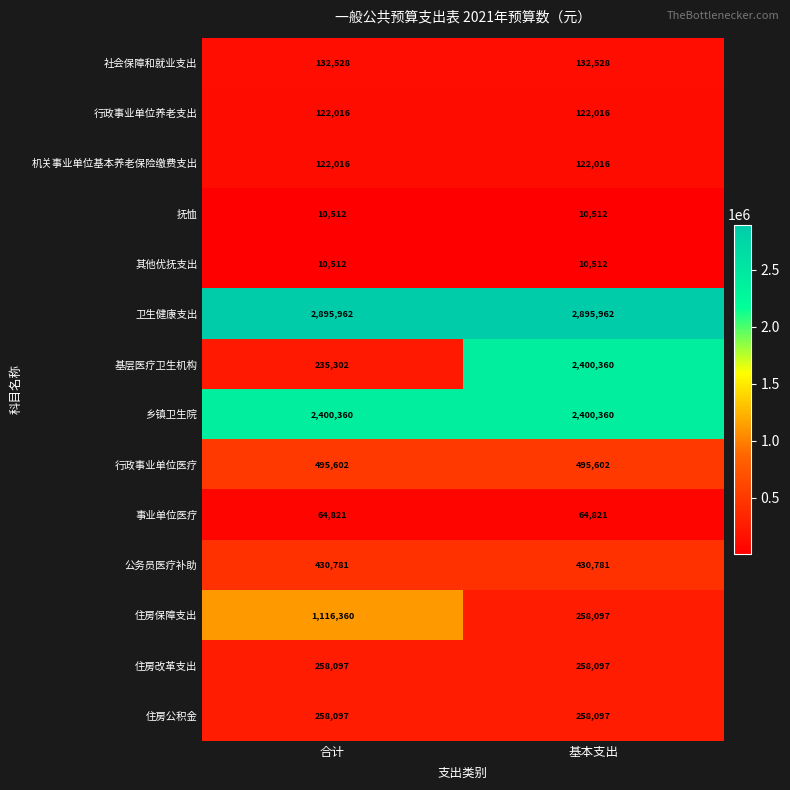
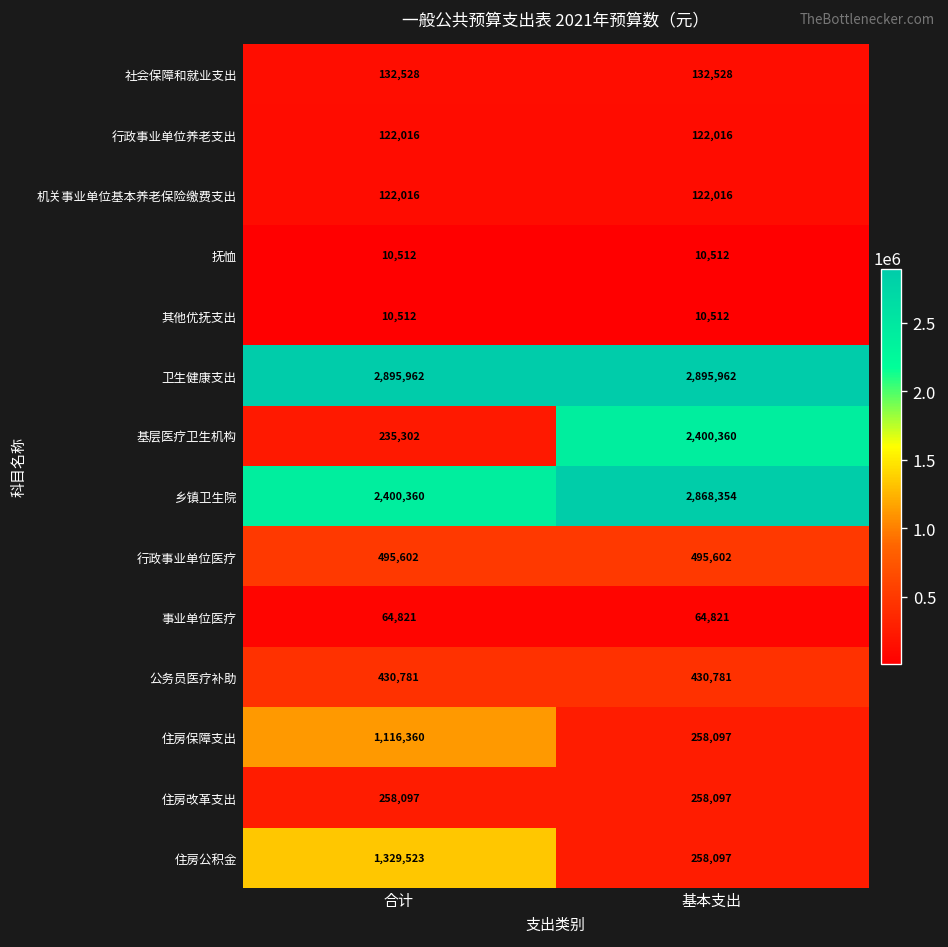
乡镇卫生院, 基本支出: 2,400,360 -> 2,868,354
住房公积金, 合计: 258,097 -> 1,329,523
